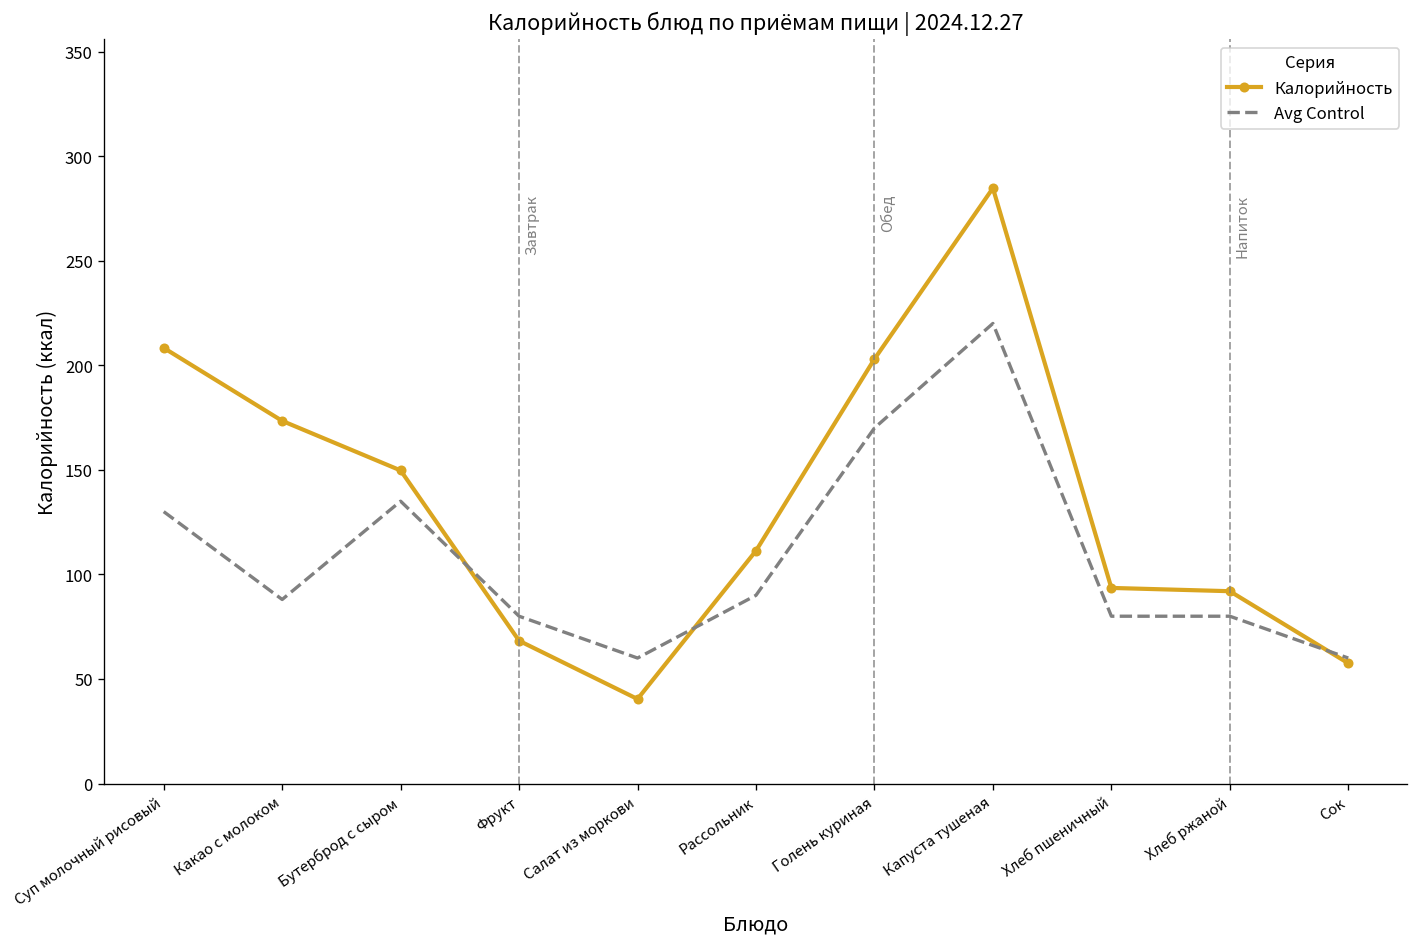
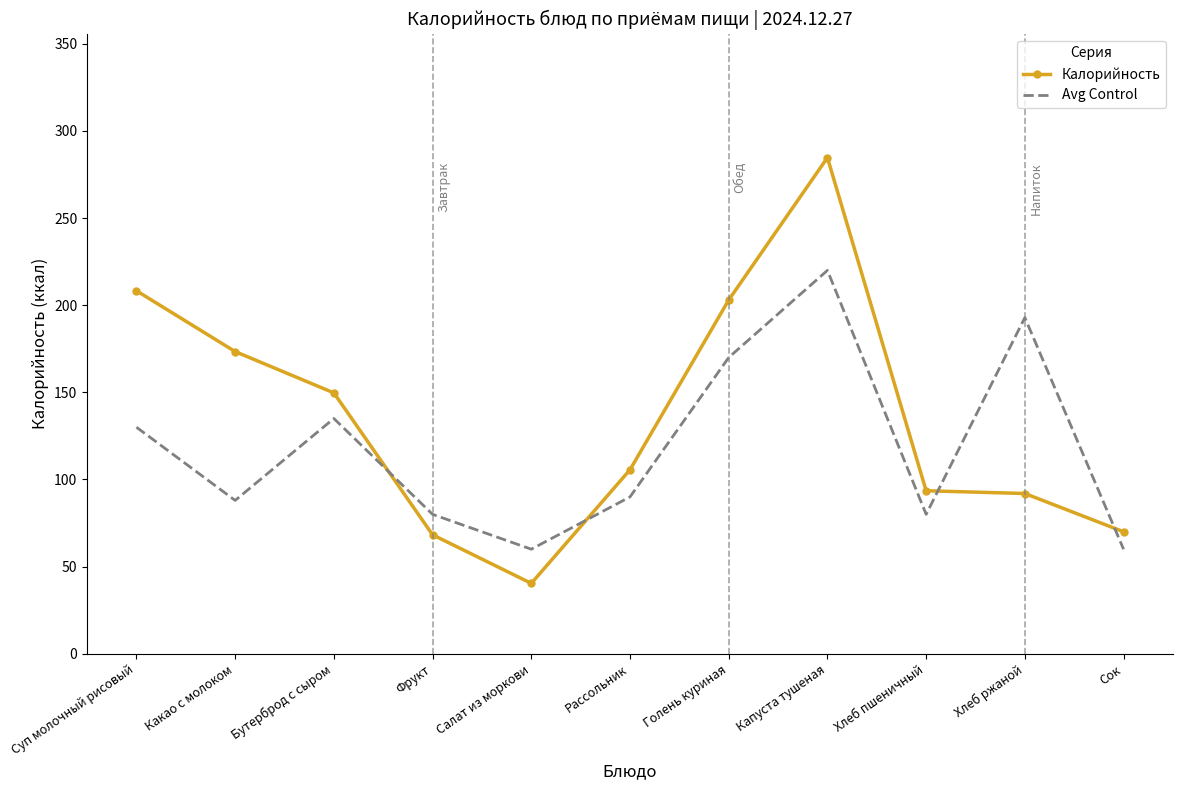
Калорийность, Рассольник: 111 -> 106
Avg Control, Хлеб ржаной: 80 -> 193
Калорийность, Сок: 58 -> 70
